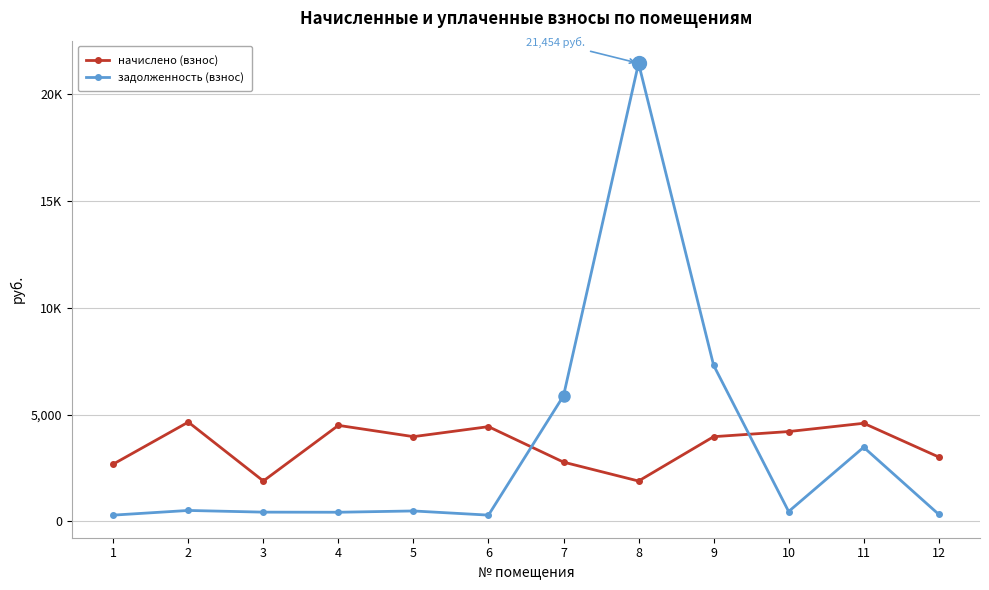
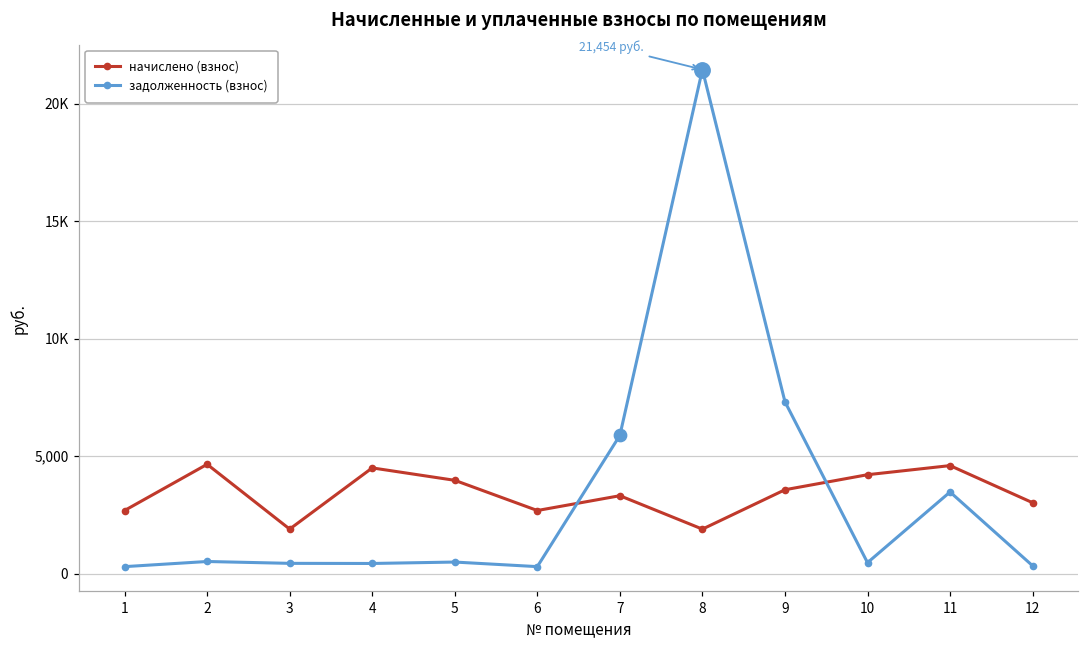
начислено (взнос), 6: 4,400 -> 2,700
начислено (взнос), 7: 2,800 -> 3,300
начислено (взнос), 9: 4,000 -> 3,600
